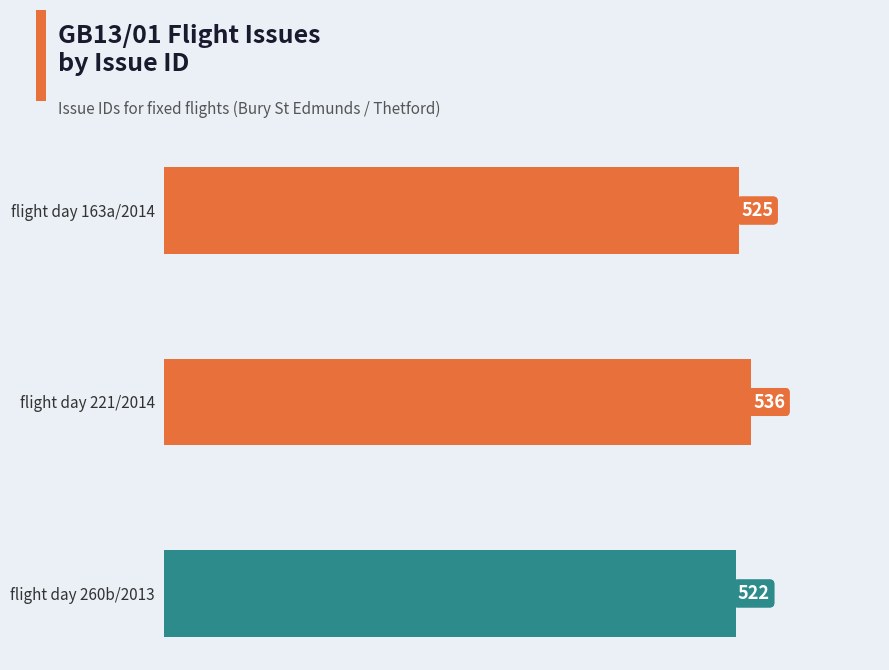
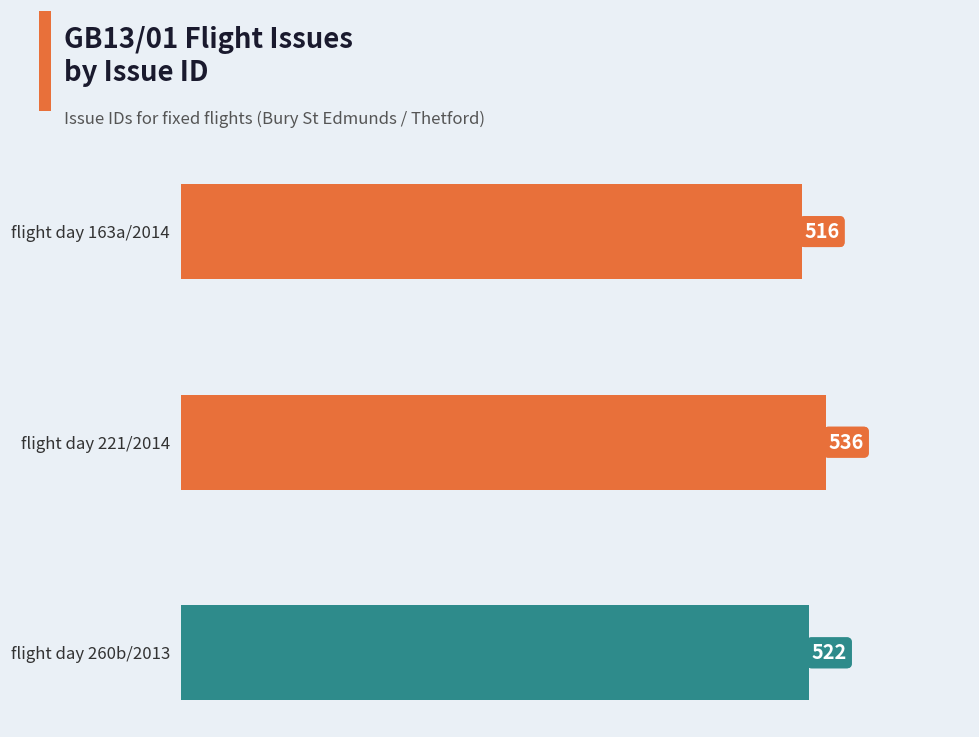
flight day 163a/2014: 525 -> 516
